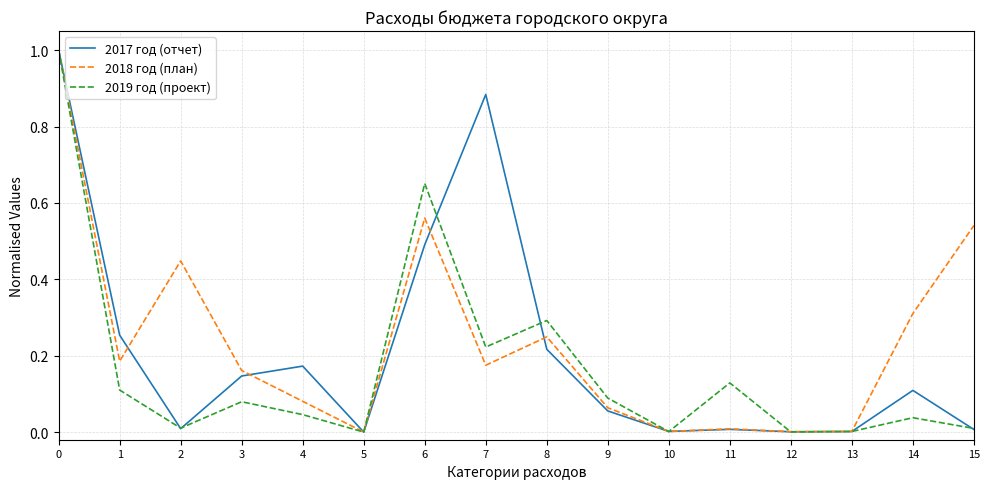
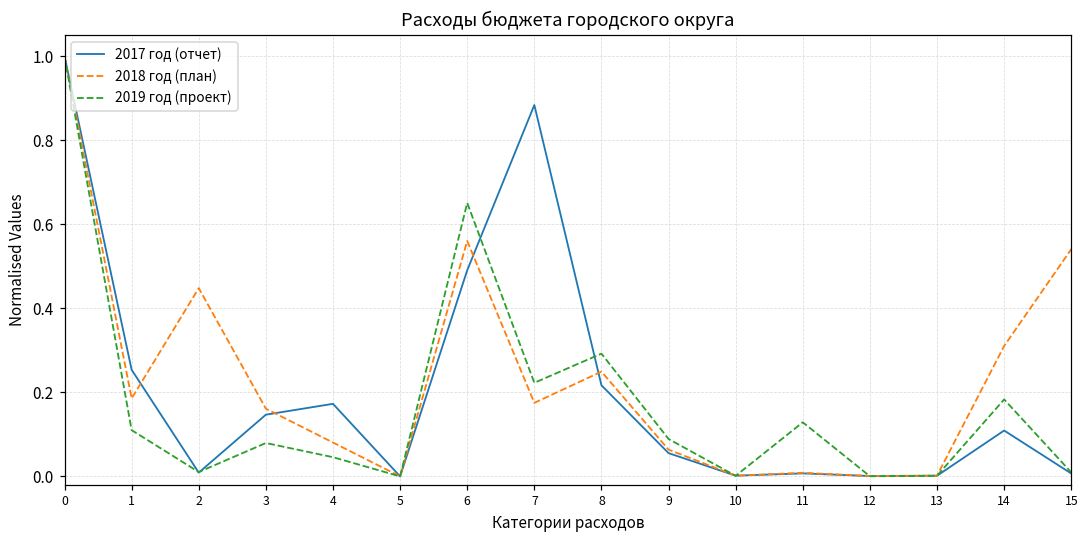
2019 год (проект), 14: 0.04 -> 0.18
